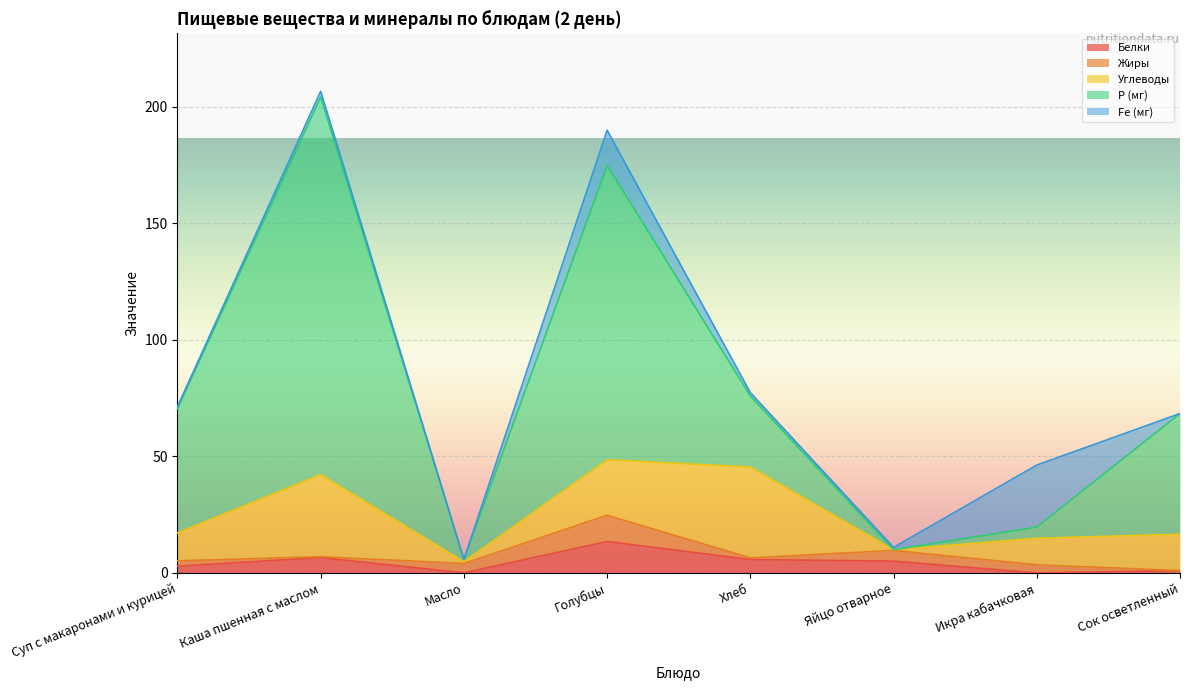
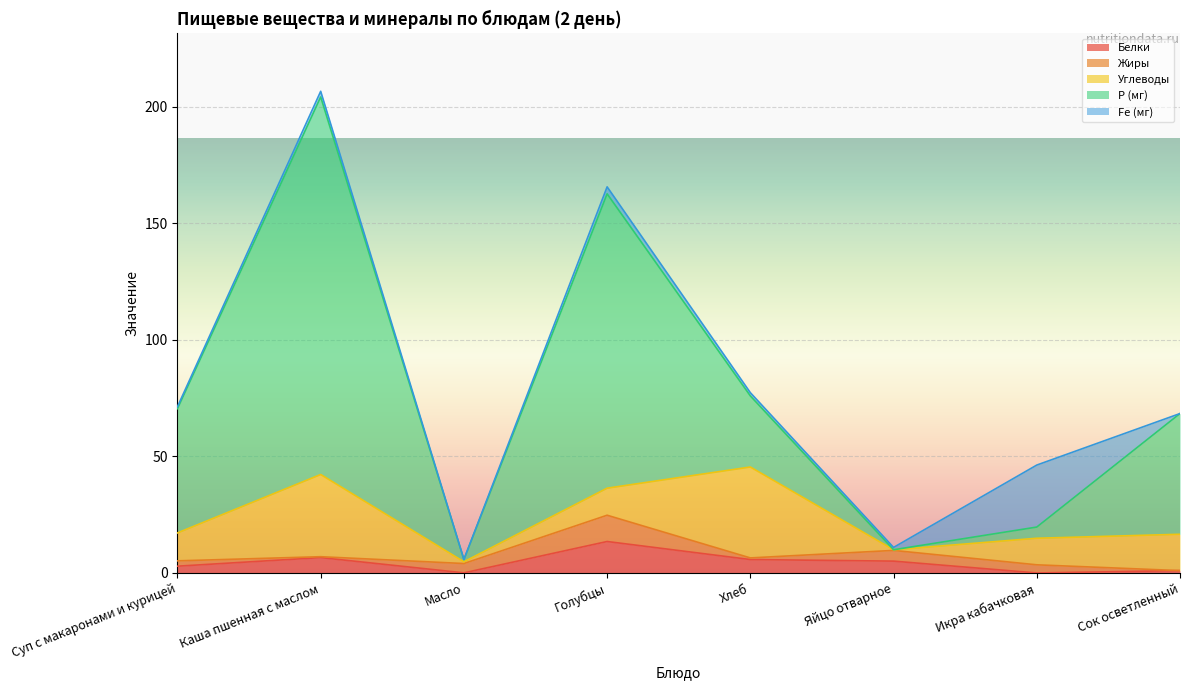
Углеводы, Голубцы: 24 -> 12
Fe (мг), Голубцы: 15 -> 3
